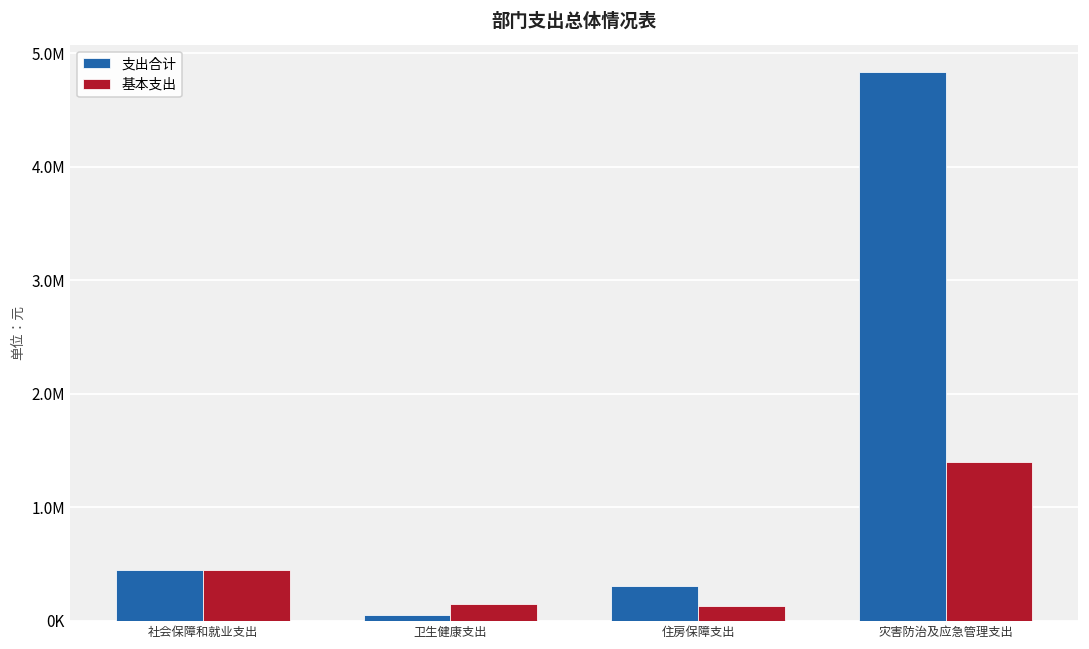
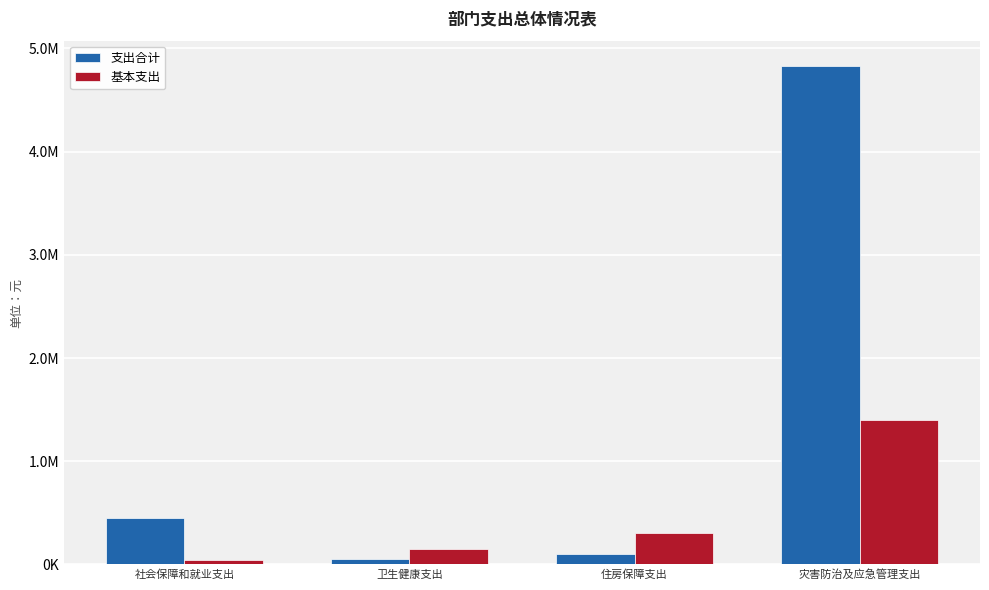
基本支出, 社会保障和就业支出: 450000 -> 40000
支出合计, 住房保障支出: 310000 -> 100000
基本支出, 住房保障支出: 130000 -> 310000
